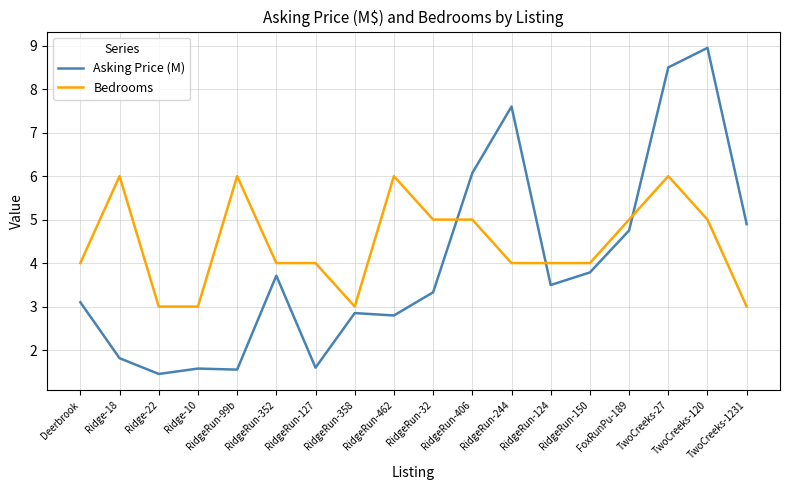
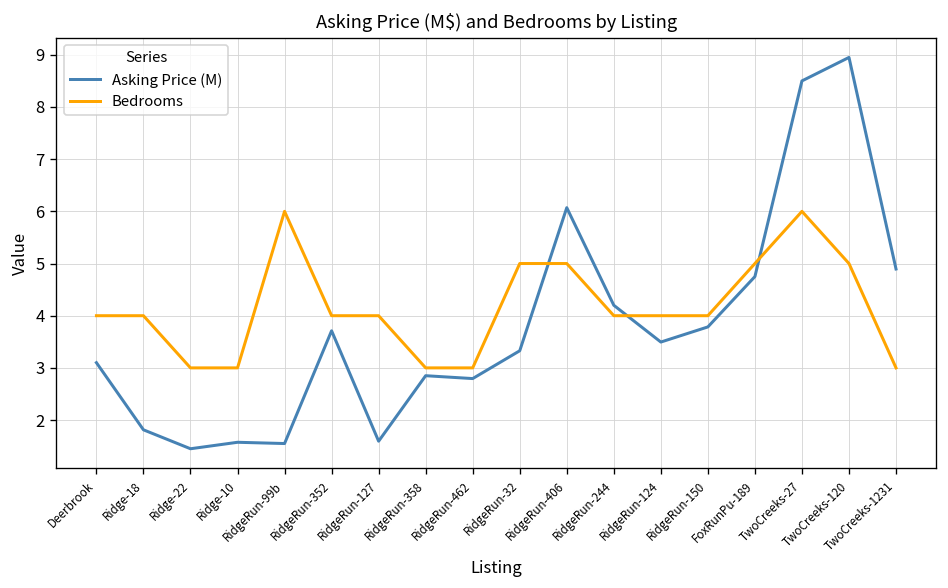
Bedrooms, Ridge-18: 6 -> 4
Bedrooms, RidgeRun-462: 6 -> 3
Asking Price (M), RidgeRun-244: 7.6 -> 4.2
